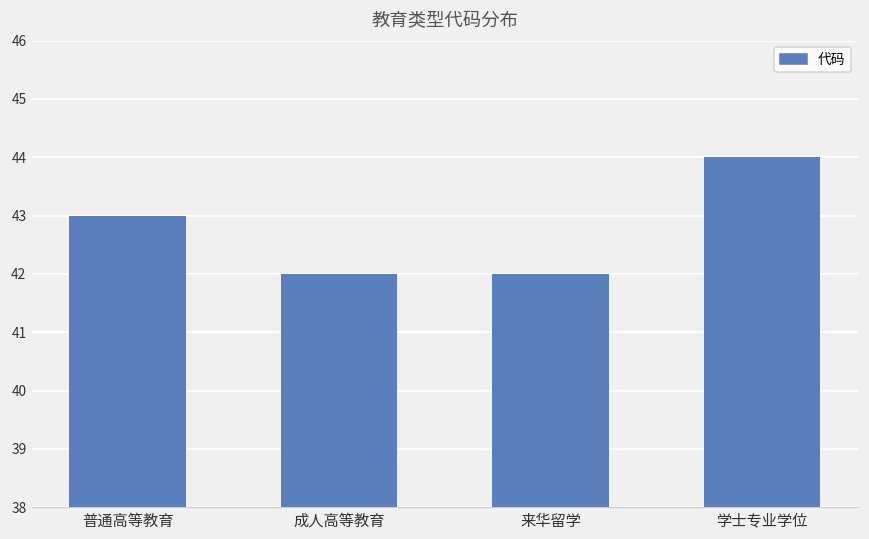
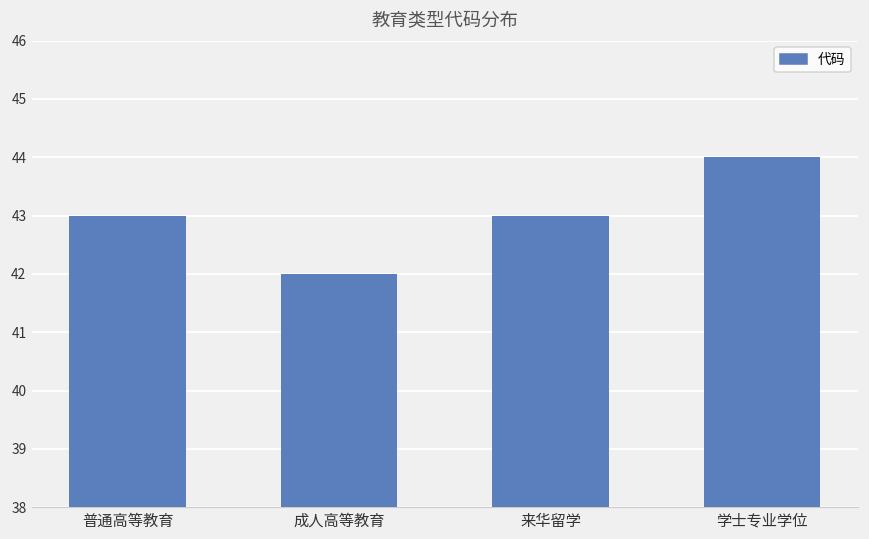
来华留学: 42 -> 43
